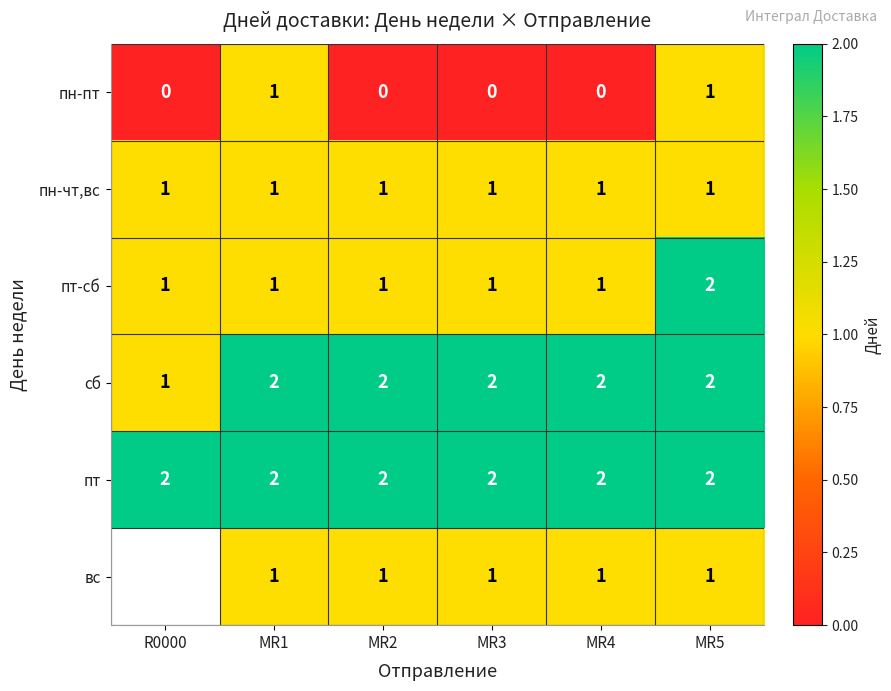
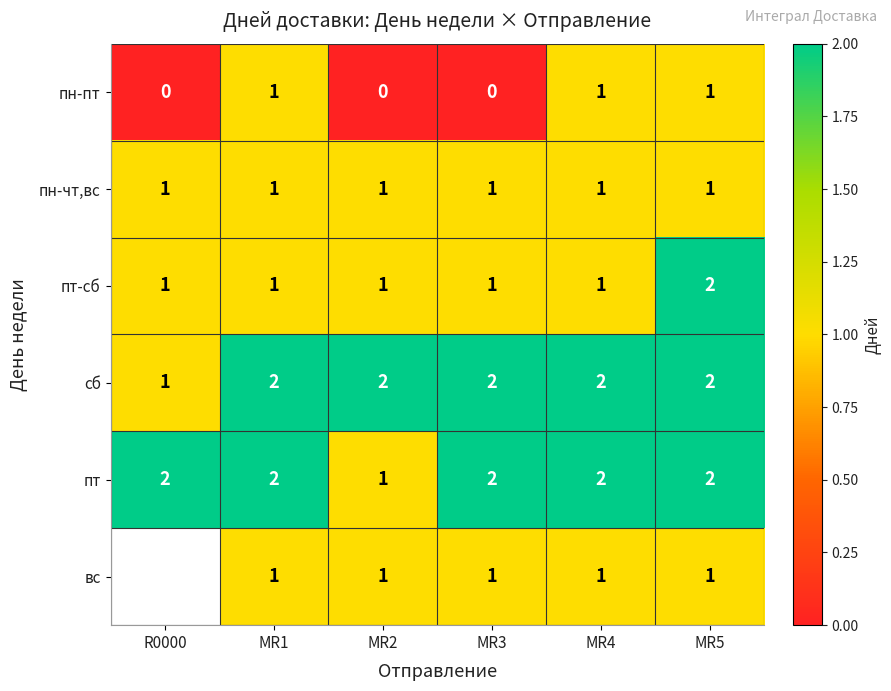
пн-пт, MR4: 0 -> 1
пт, MR2: 2 -> 1
